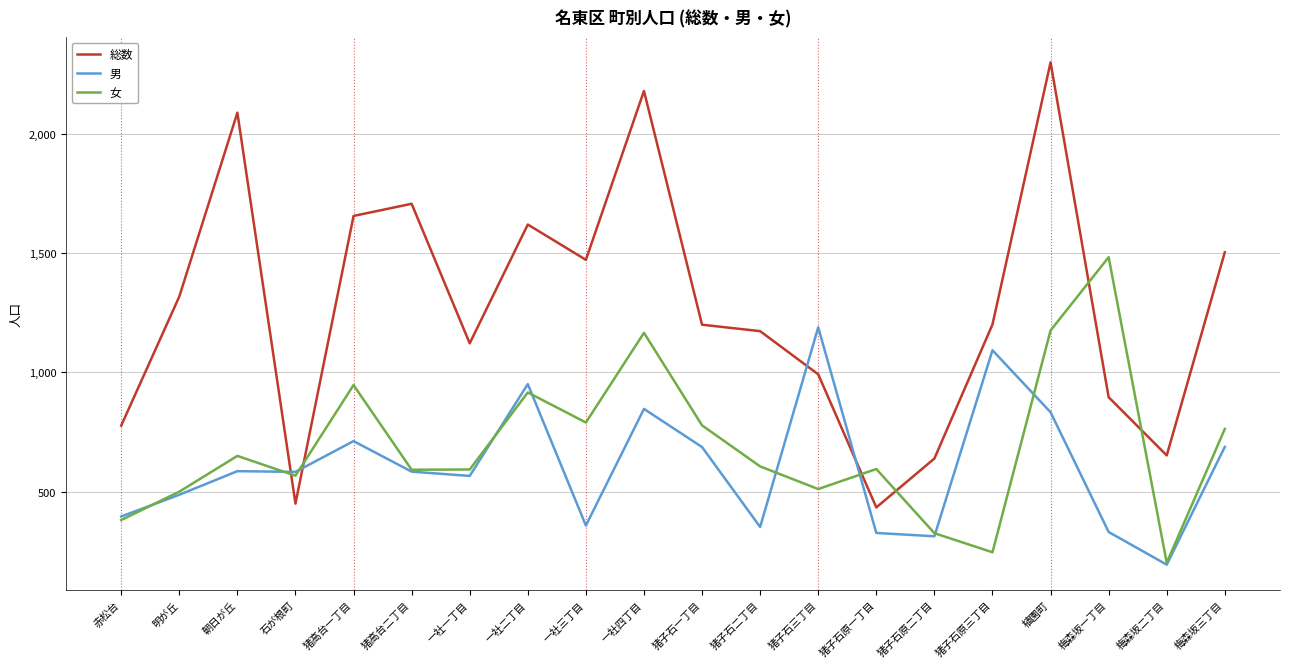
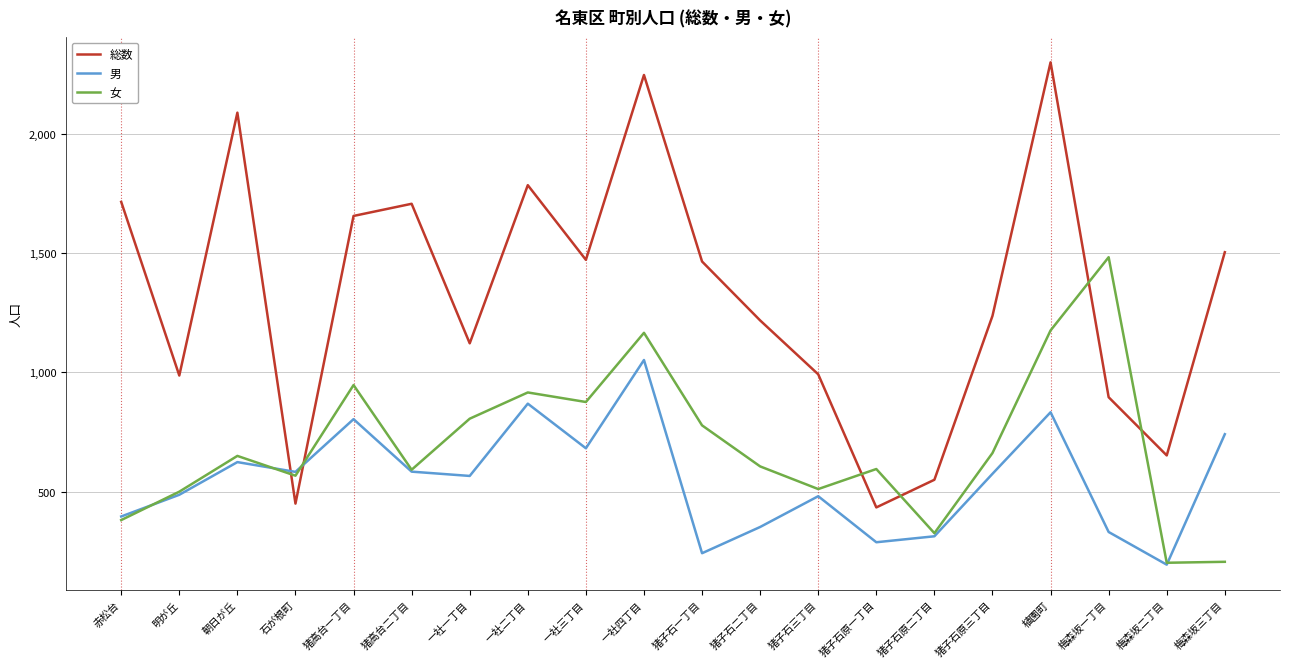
総数, 赤松台: 780 -> 1,720
総数, 明が丘: 1,320 -> 990
男, 朝日が丘: 590 -> 620
男, 猪高台一丁目: 710 -> 800
女, 一社一丁目: 590 -> 810
総数, 一社二丁目: 1,620 -> 1,790
男, 一社二丁目: 950 -> 870
男, 一社三丁目: 360 -> 680
女, 一社三丁目: 790 -> 880
総数, 一社四丁目: 2,180 -> 2,250
男, 一社四丁目: 850 -> 1,050
総数, 猪子石一丁目: 1,200 -> 1,470
男, 猪子石一丁目: 690 -> 240
総数, 猪子石二丁目: 1,170 -> 1,220
男, 猪子石三丁目: 1,190 -> 480
男, 猪子石原一丁目: 330 -> 290
総数, 猪子石原二丁目: 640 -> 550
総数, 猪子石原三丁目: 1,200 -> 1,240
男, 猪子石原三丁目: 1,090 -> 580
女, 猪子石原三丁目: 250 -> 660
男, 梅森坂三丁目: 690 -> 740
女, 梅森坂三丁目: 760 -> 210
